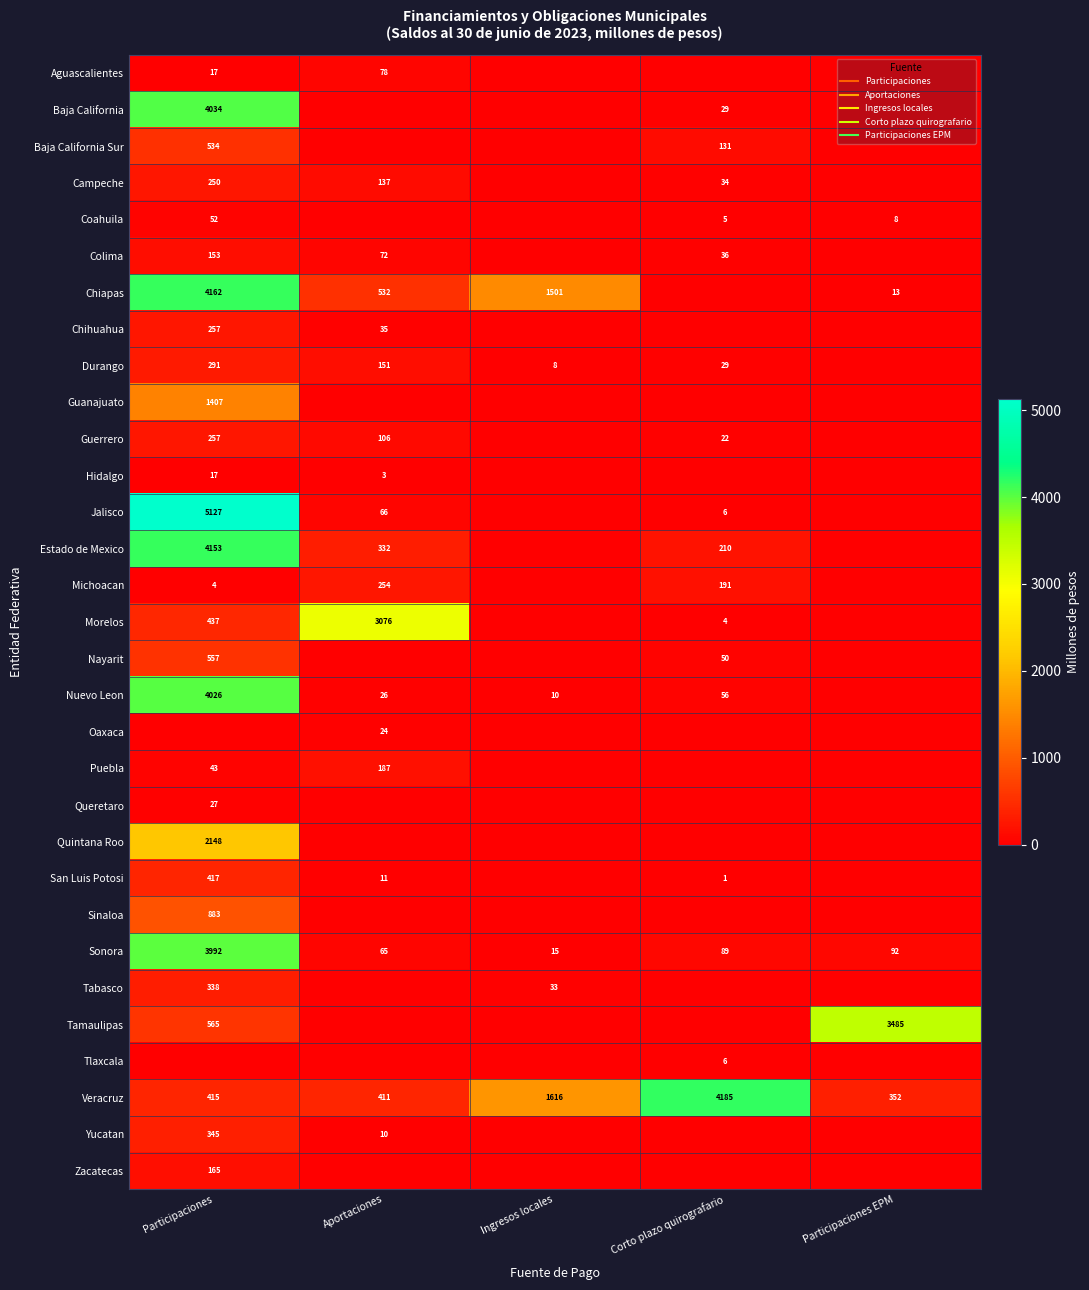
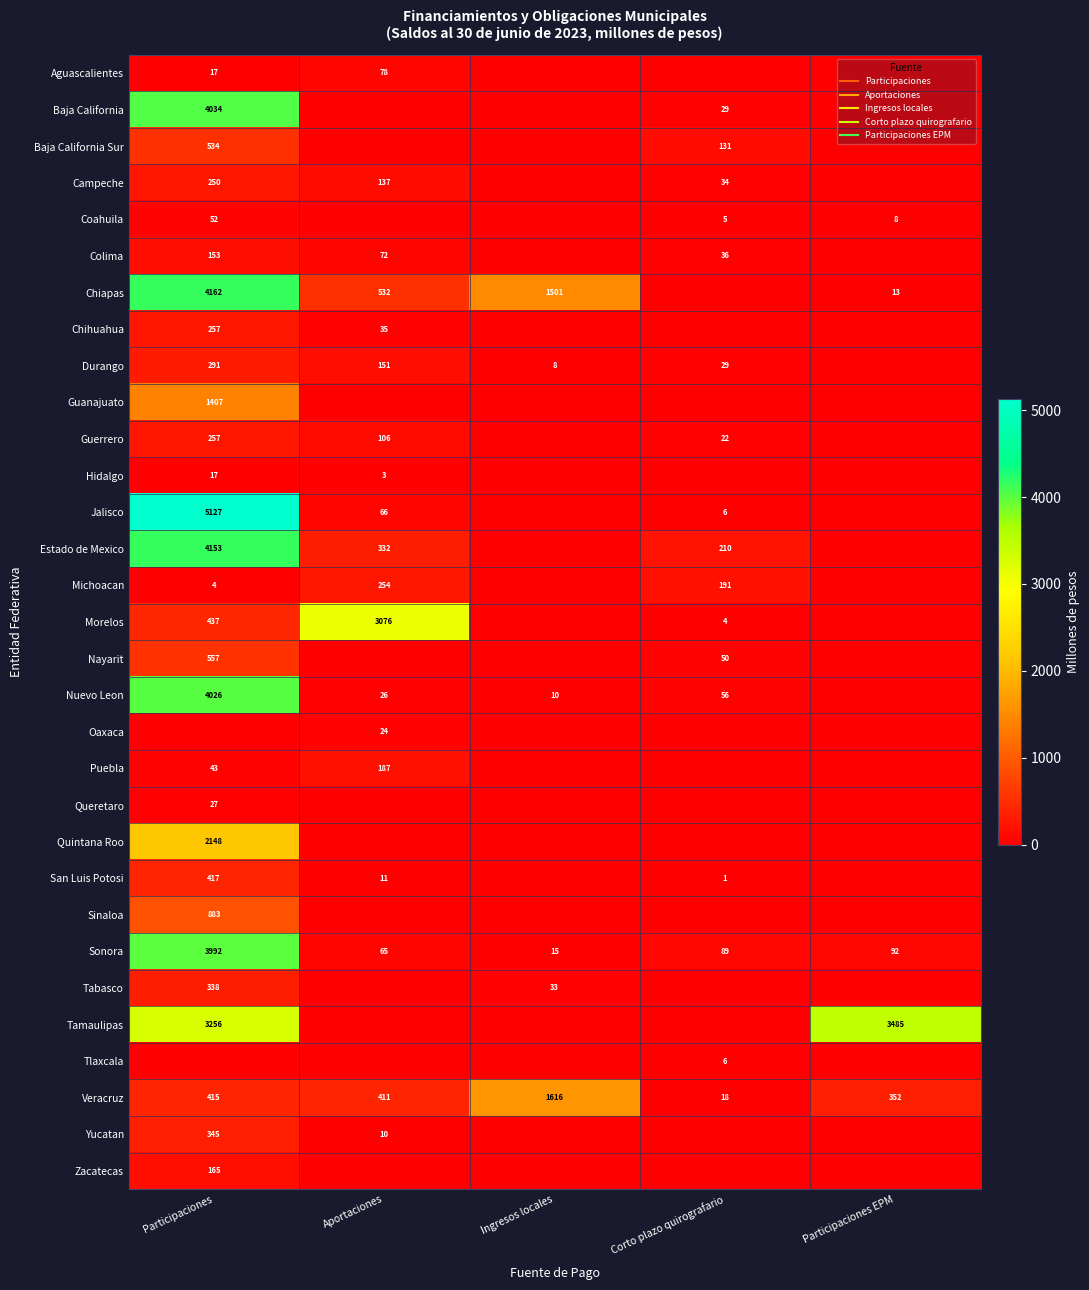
Tamaulipas, Participaciones: 565 -> 3256
Veracruz, Corto plazo quirografario: 4185 -> 18
